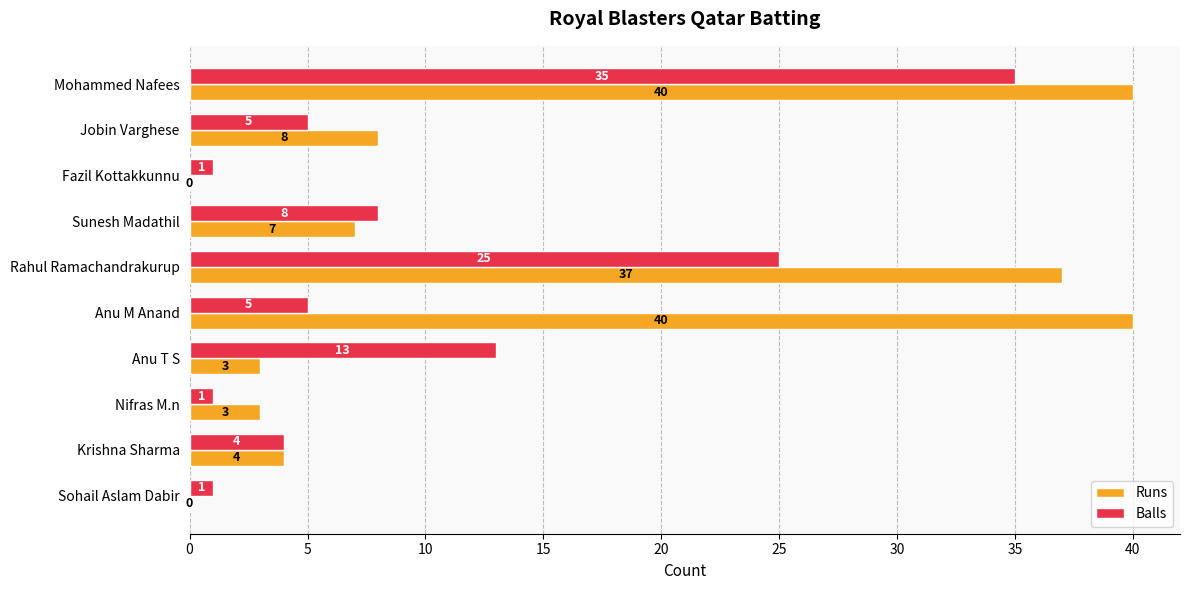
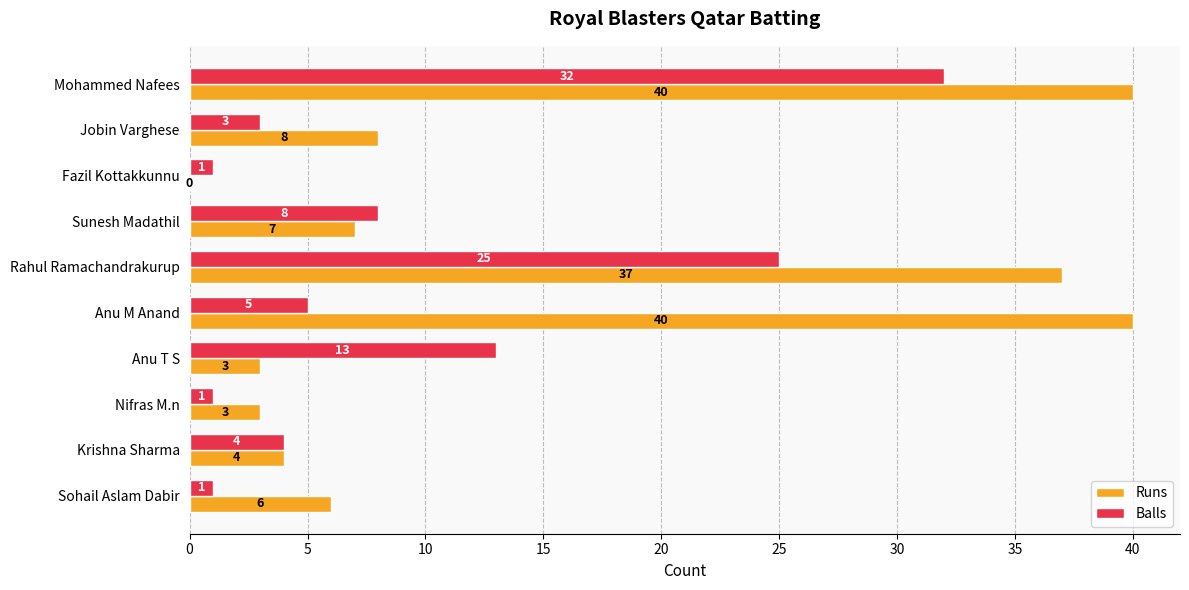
Balls, Mohammed Nafees: 35 -> 32
Balls, Jobin Varghese: 5 -> 3
Runs, Sohail Aslam Dabir: 0 -> 6
